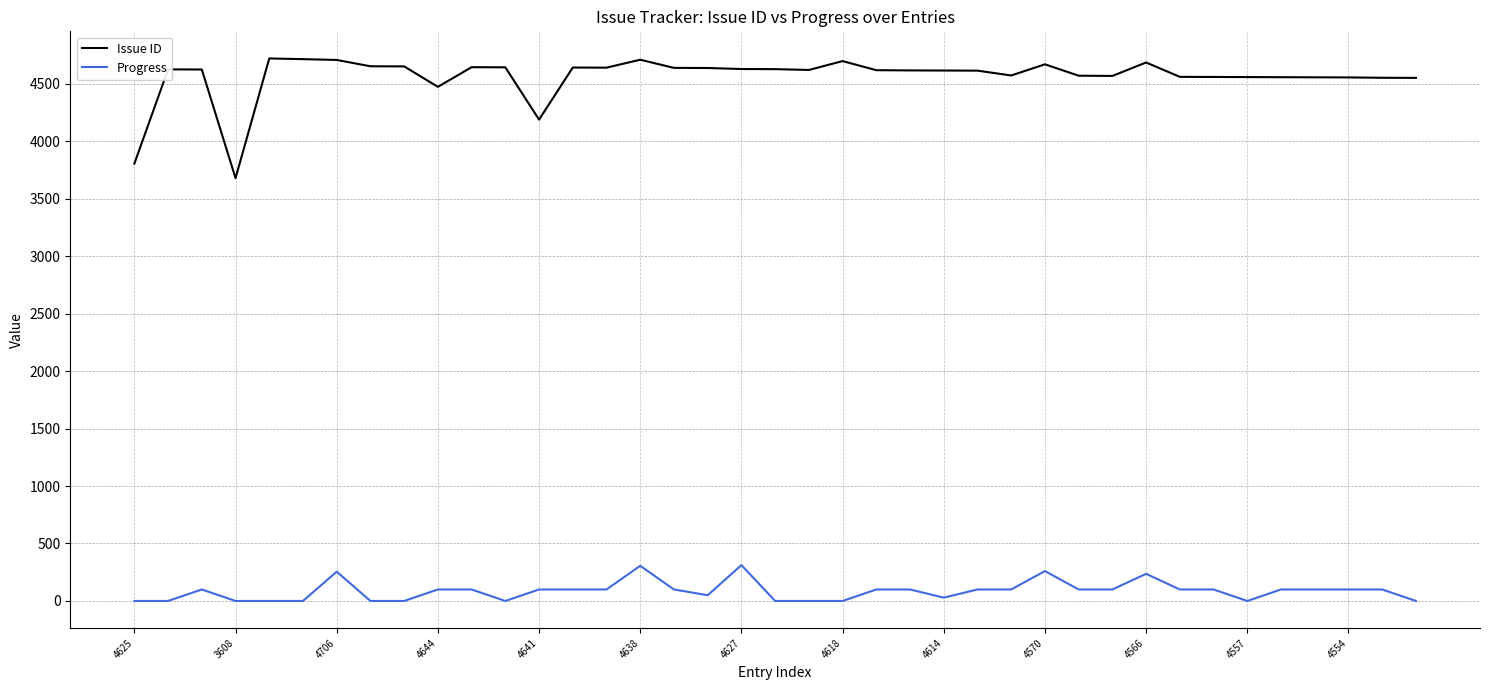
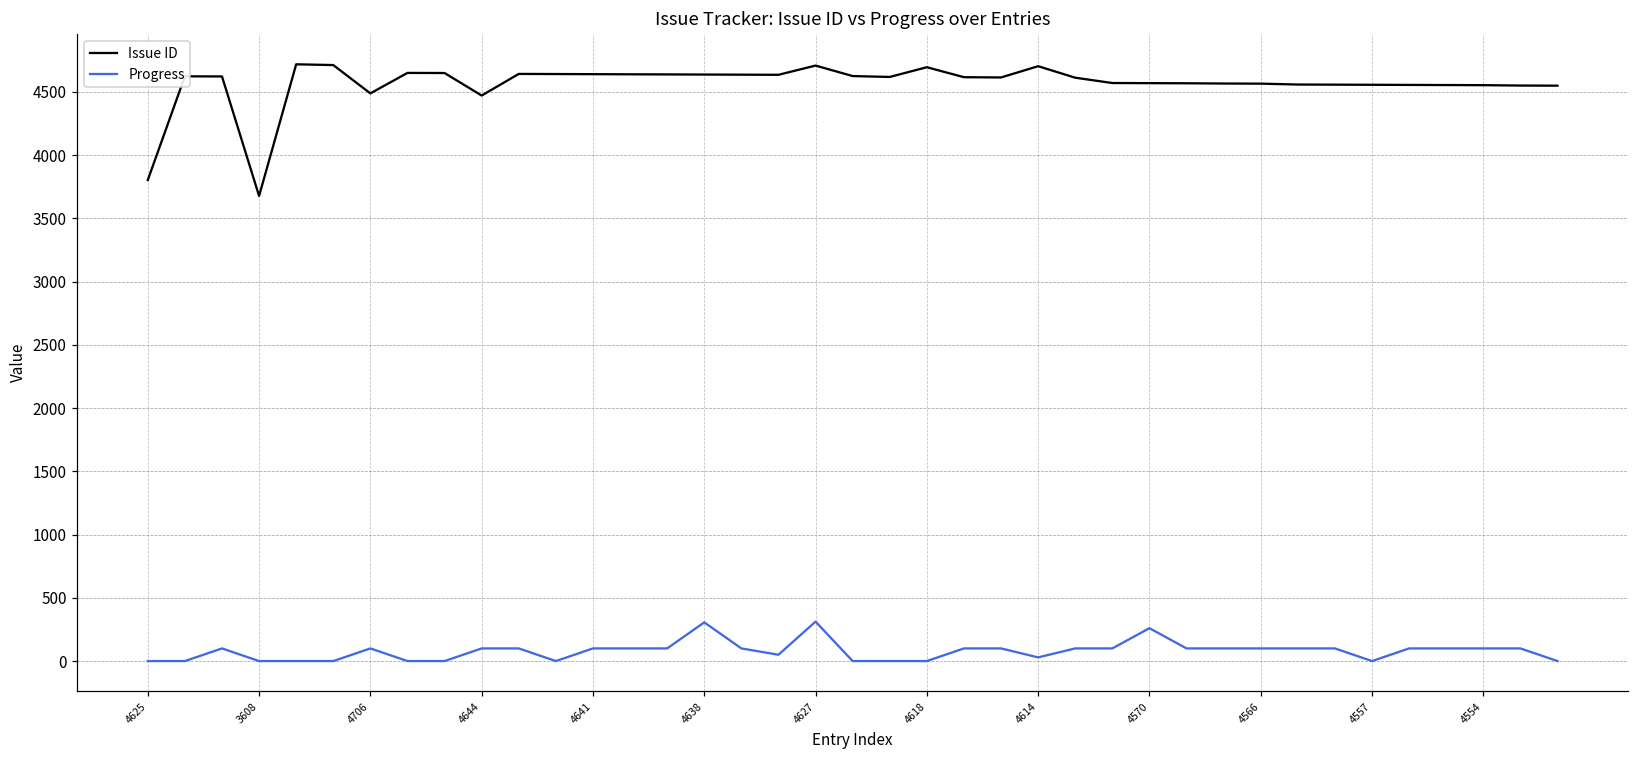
Issue ID, 4706: 4710 -> 4490
Progress, 4706: 260 -> 100
Issue ID, 4641: 4190 -> 4640
Issue ID, 4638: 4710 -> 4640
Issue ID, 4627: 4630 -> 4710
Issue ID, 4614: 4610 -> 4700
Issue ID, 4570: 4670 -> 4570
Issue ID, 4566: 4680 -> 4570
Progress, 4566: 240 -> 100
